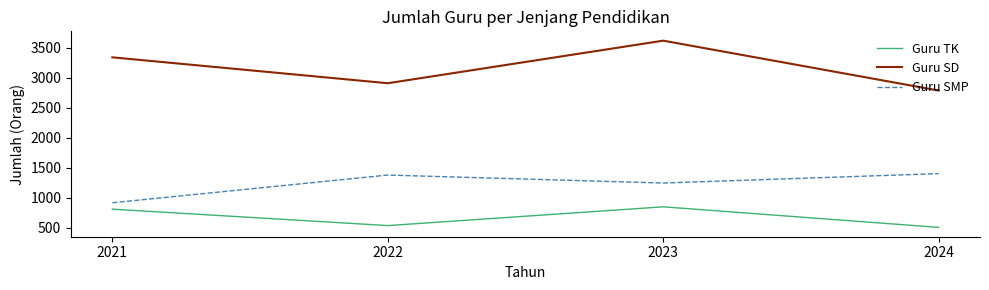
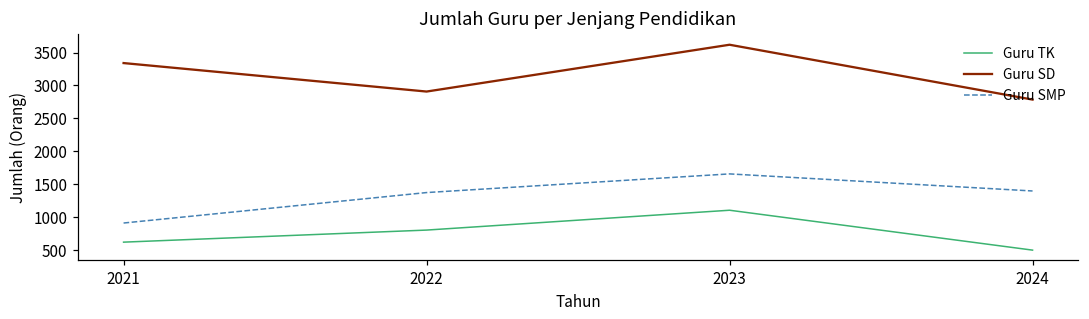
Guru TK, 2021: 800 -> 600
Guru TK, 2022: 500 -> 800
Guru TK, 2023: 800 -> 1100
Guru SMP, 2023: 1200 -> 1700
